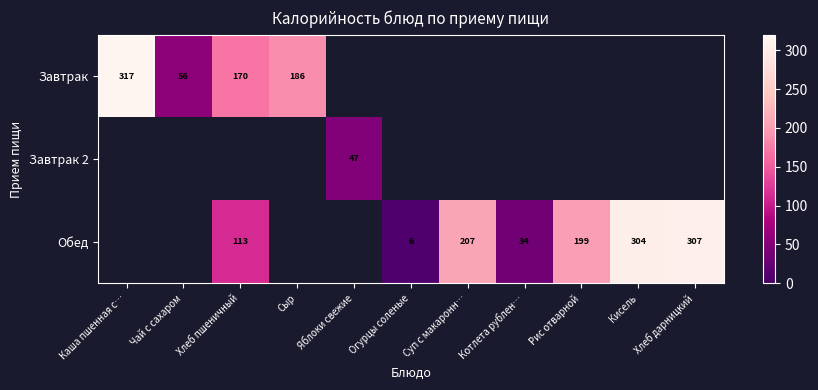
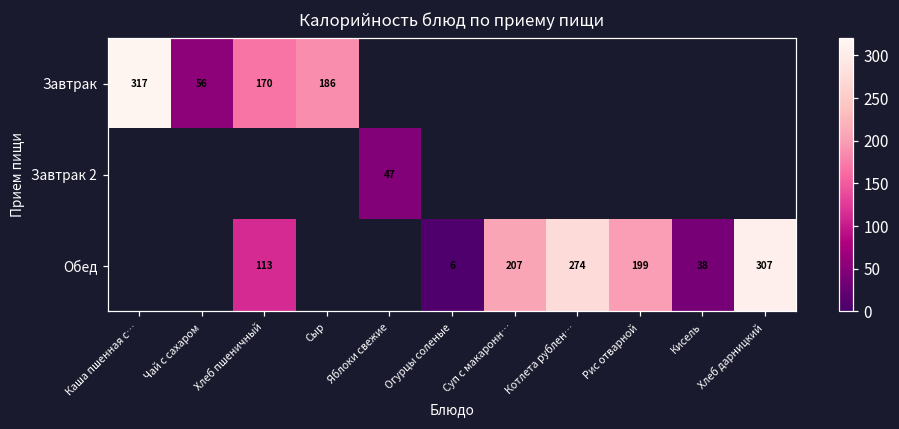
Обед, Котлета рублен…: 34 -> 274
Обед, Кисель: 304 -> 38
